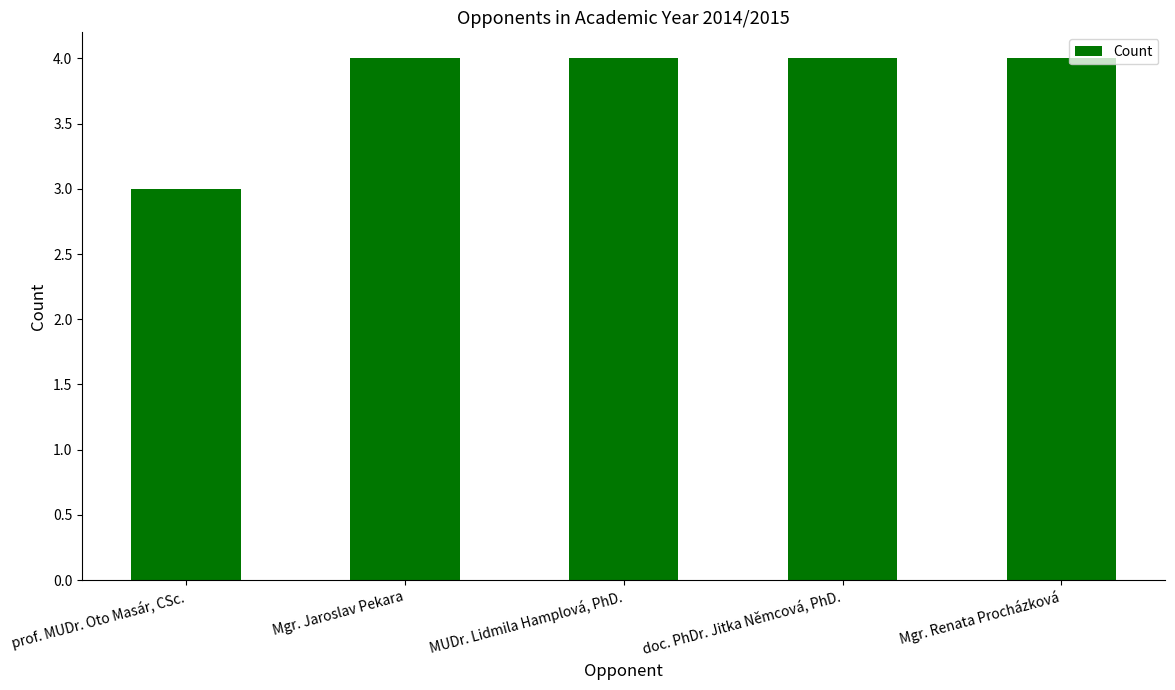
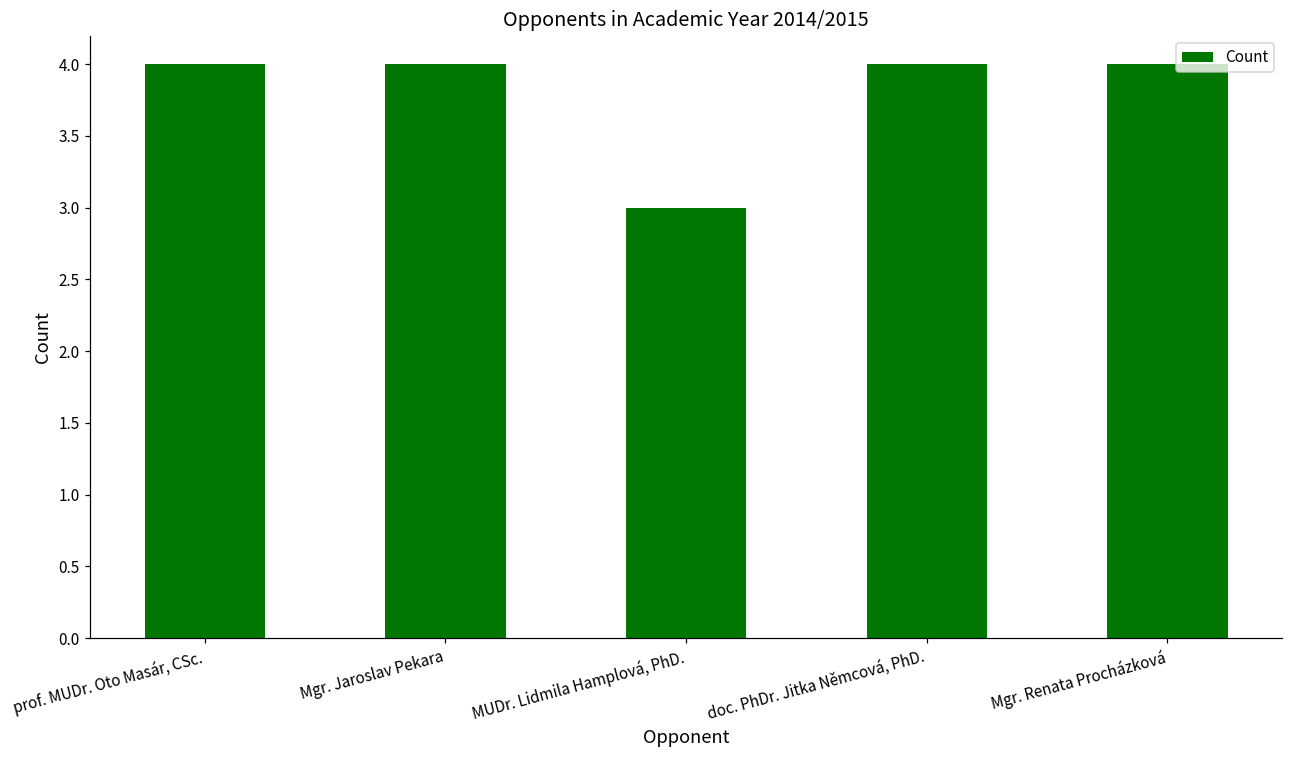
prof. MUDr. Oto Masár, CSc.: 3 -> 4
MUDr. Lidmila Hamplová, PhD.: 4 -> 3
